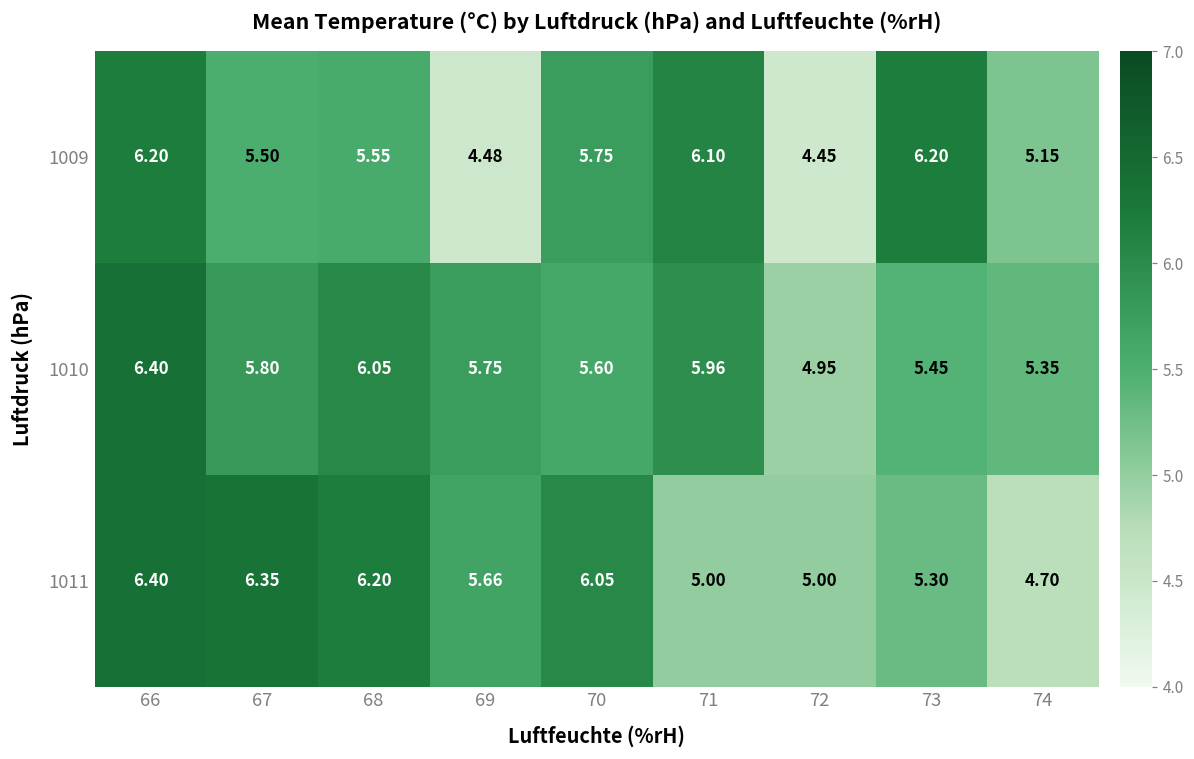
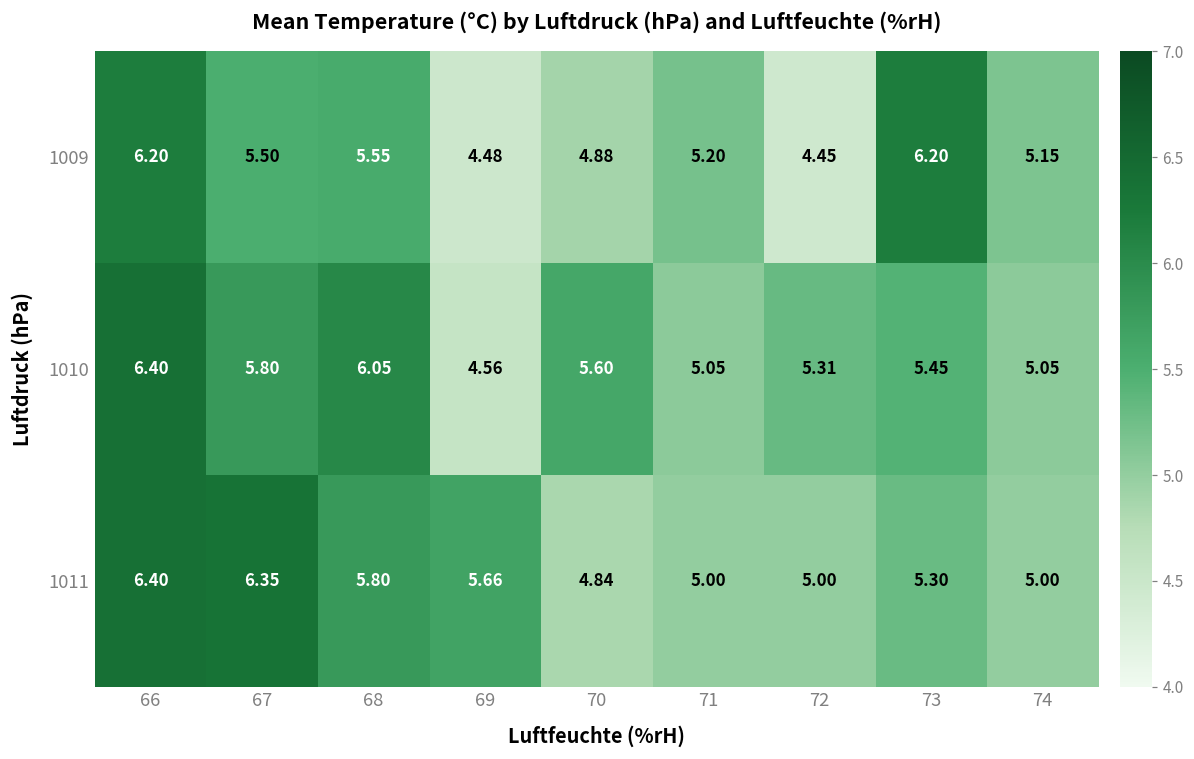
1009, 70: 5.75 -> 4.88
1009, 71: 6.10 -> 5.20
1010, 69: 5.75 -> 4.56
1010, 71: 5.96 -> 5.05
1010, 72: 4.95 -> 5.31
1010, 74: 5.35 -> 5.05
1011, 68: 6.20 -> 5.80
1011, 70: 6.05 -> 4.84
1011, 74: 4.70 -> 5.00
